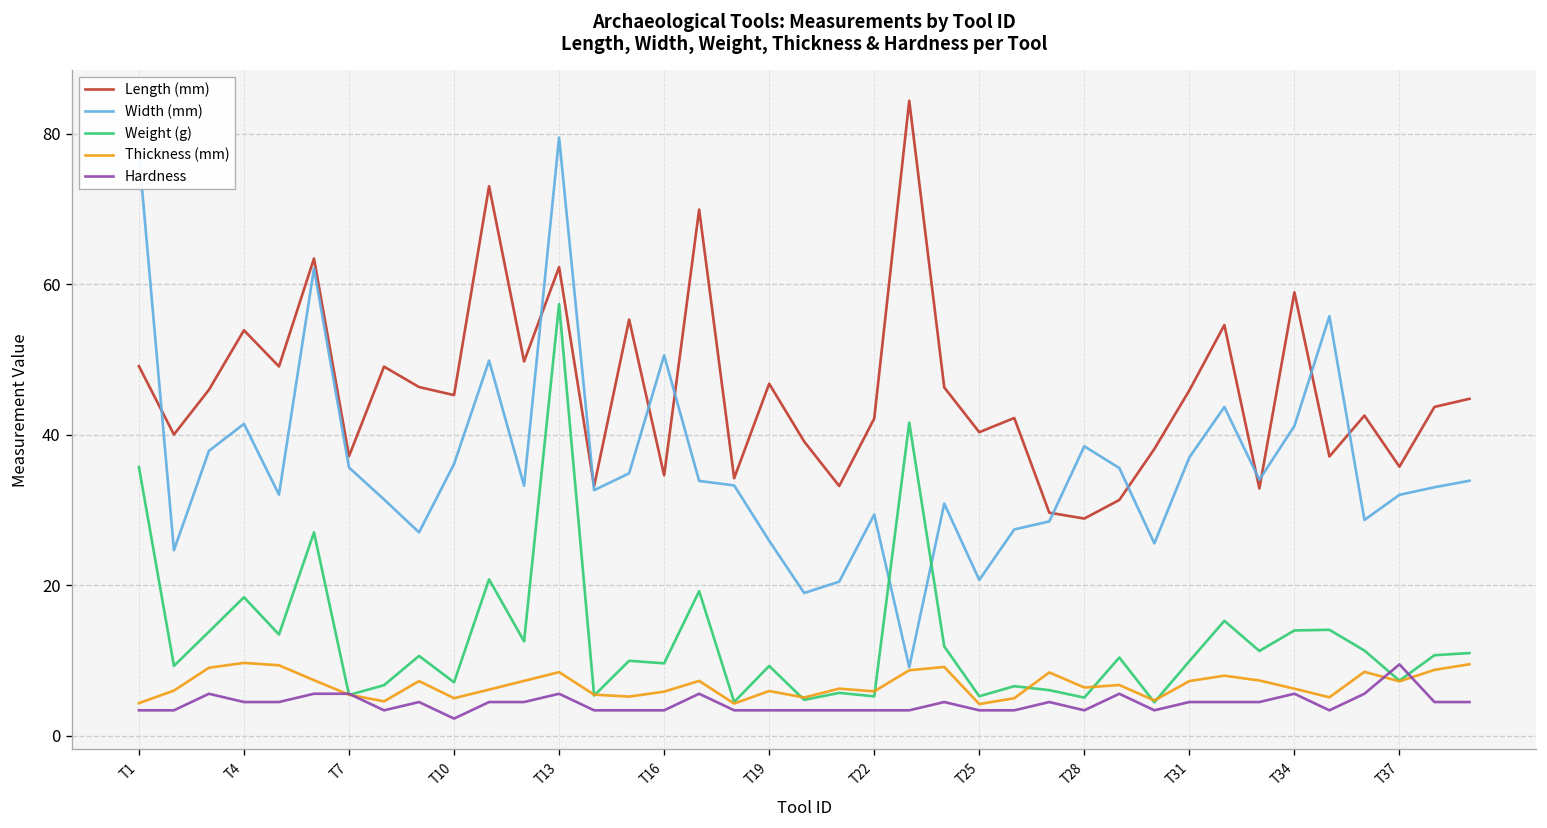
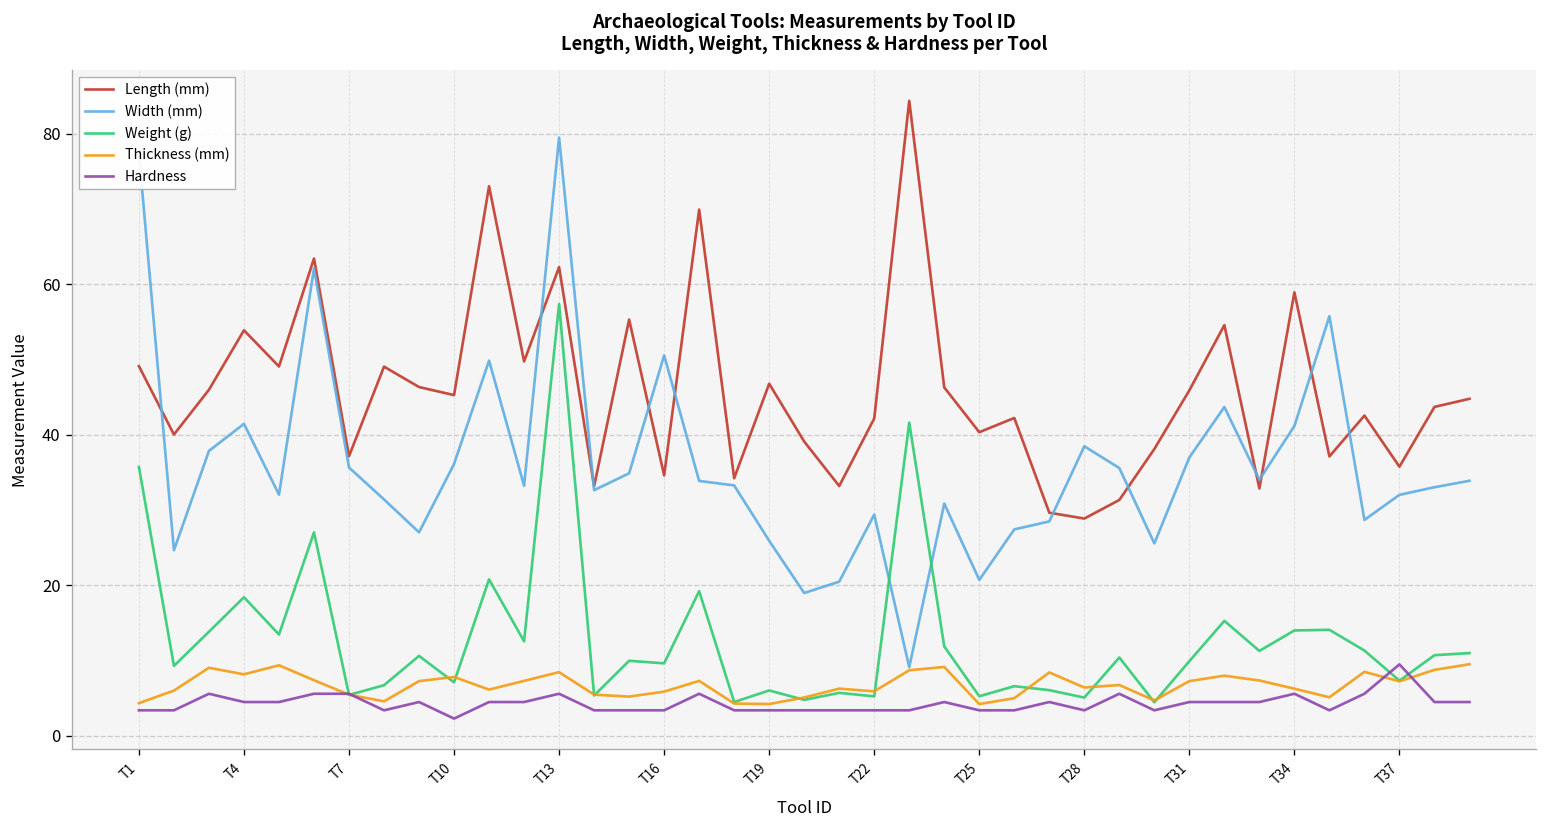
Thickness (mm), T4: 10 -> 8
Thickness (mm), T10: 5 -> 8
Weight (g), T19: 9 -> 6
Thickness (mm), T19: 6 -> 4
